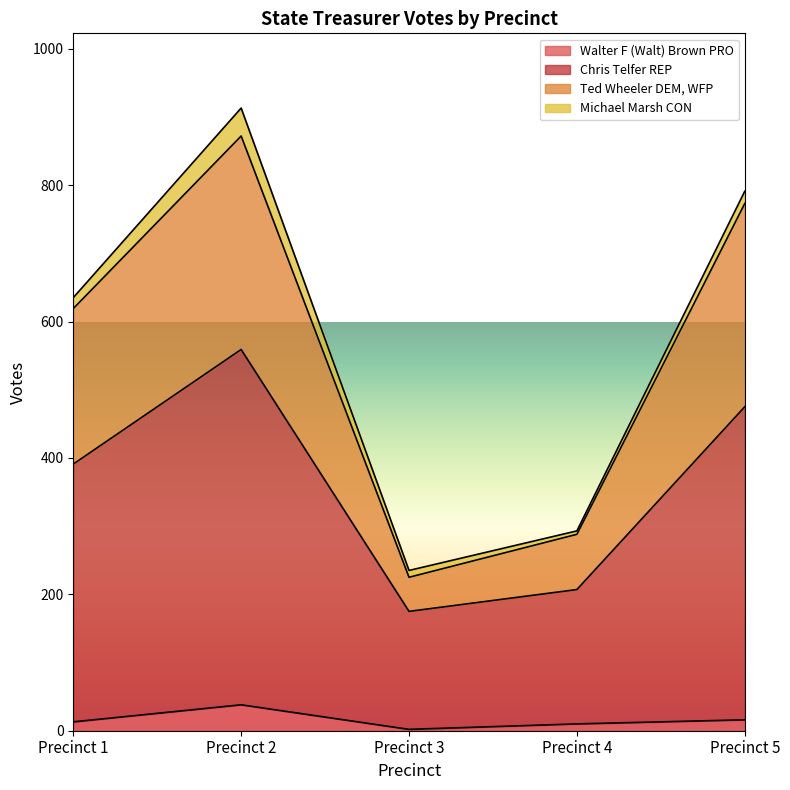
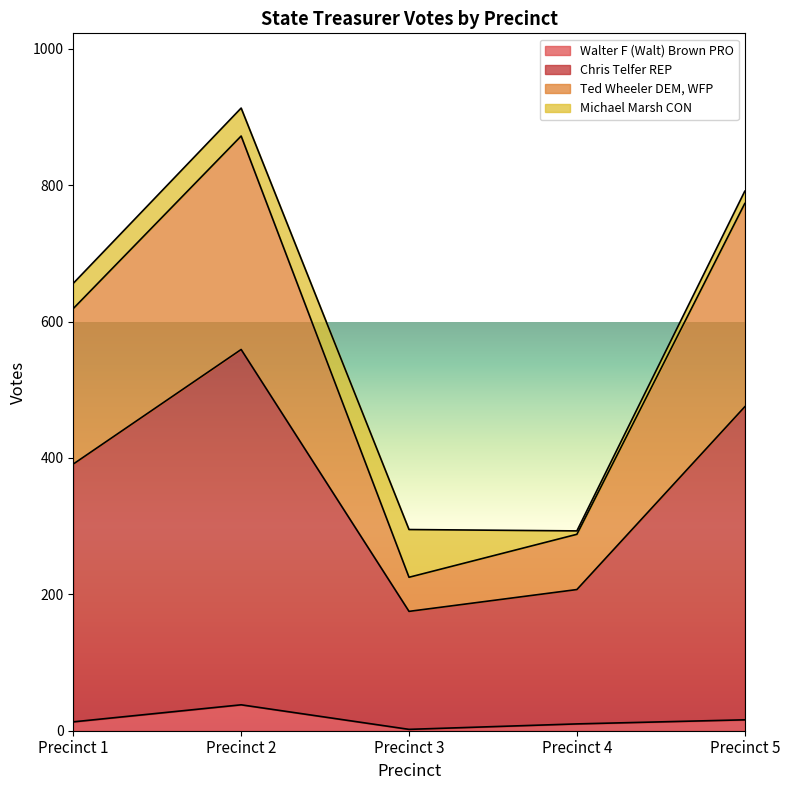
Michael Marsh CON, Precinct 1: 20 -> 40
Michael Marsh CON, Precinct 3: 10 -> 70
